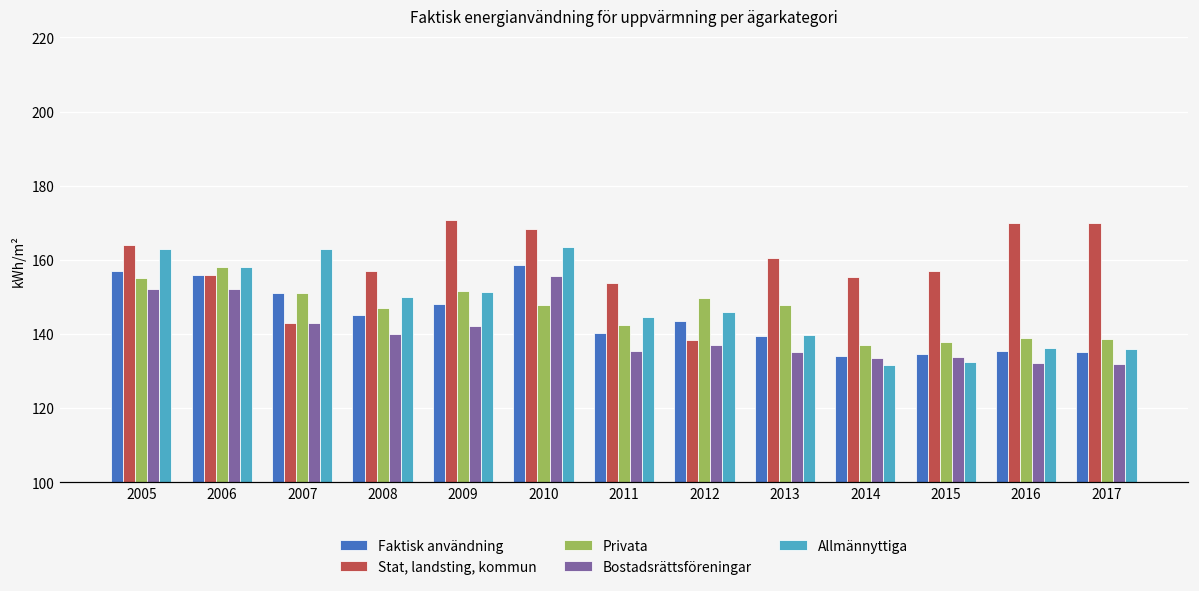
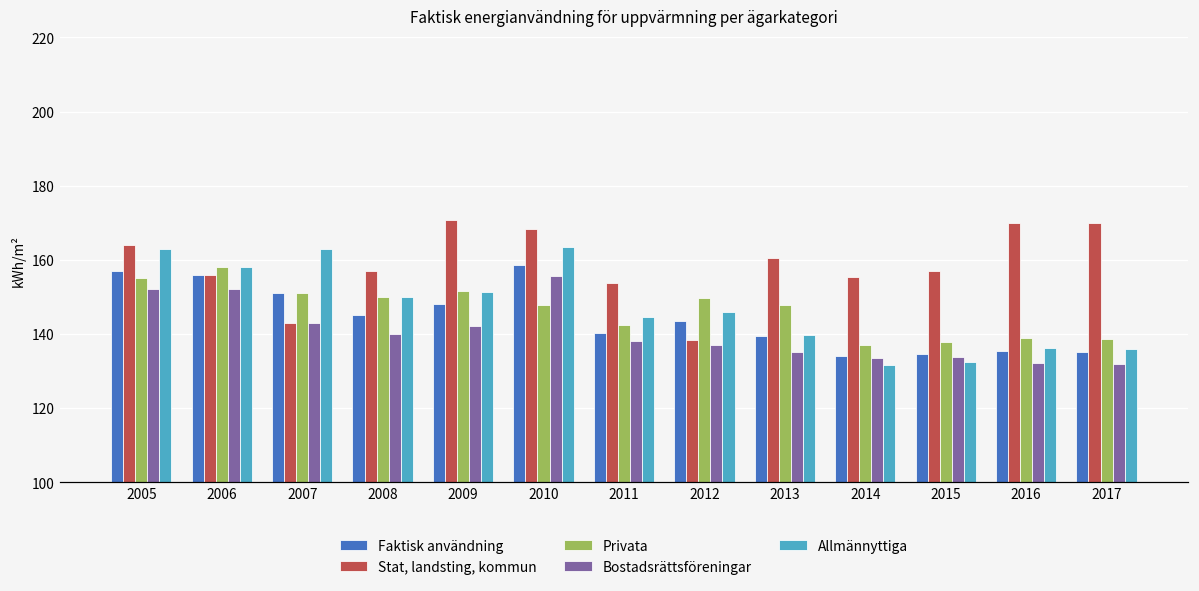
Privata, 2008: 147 -> 150
Bostadsrättsföreningar, 2011: 135 -> 138
